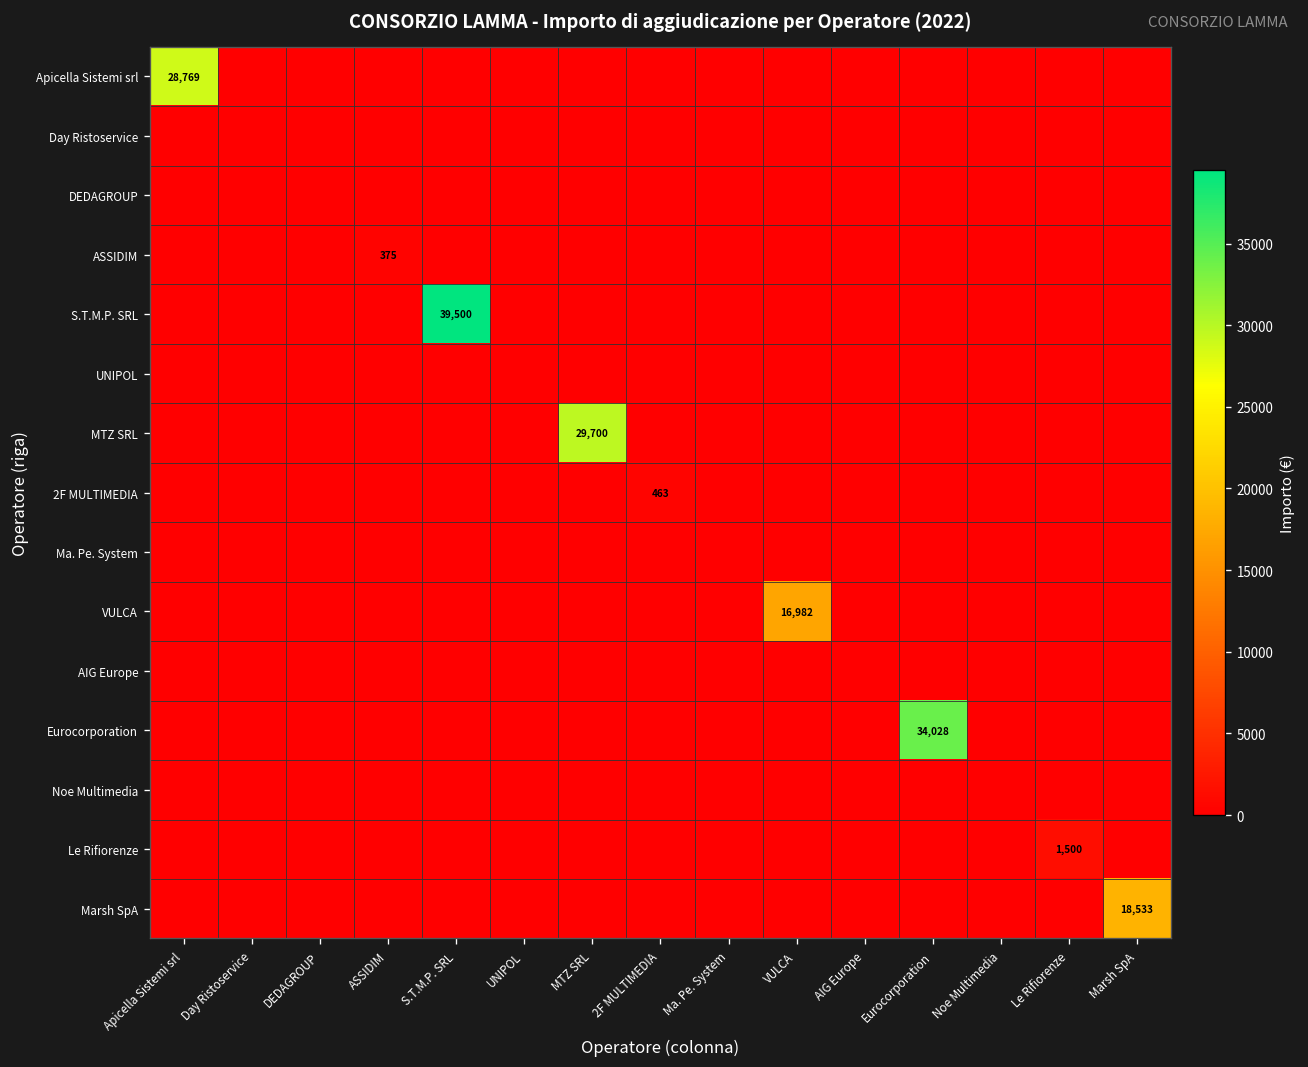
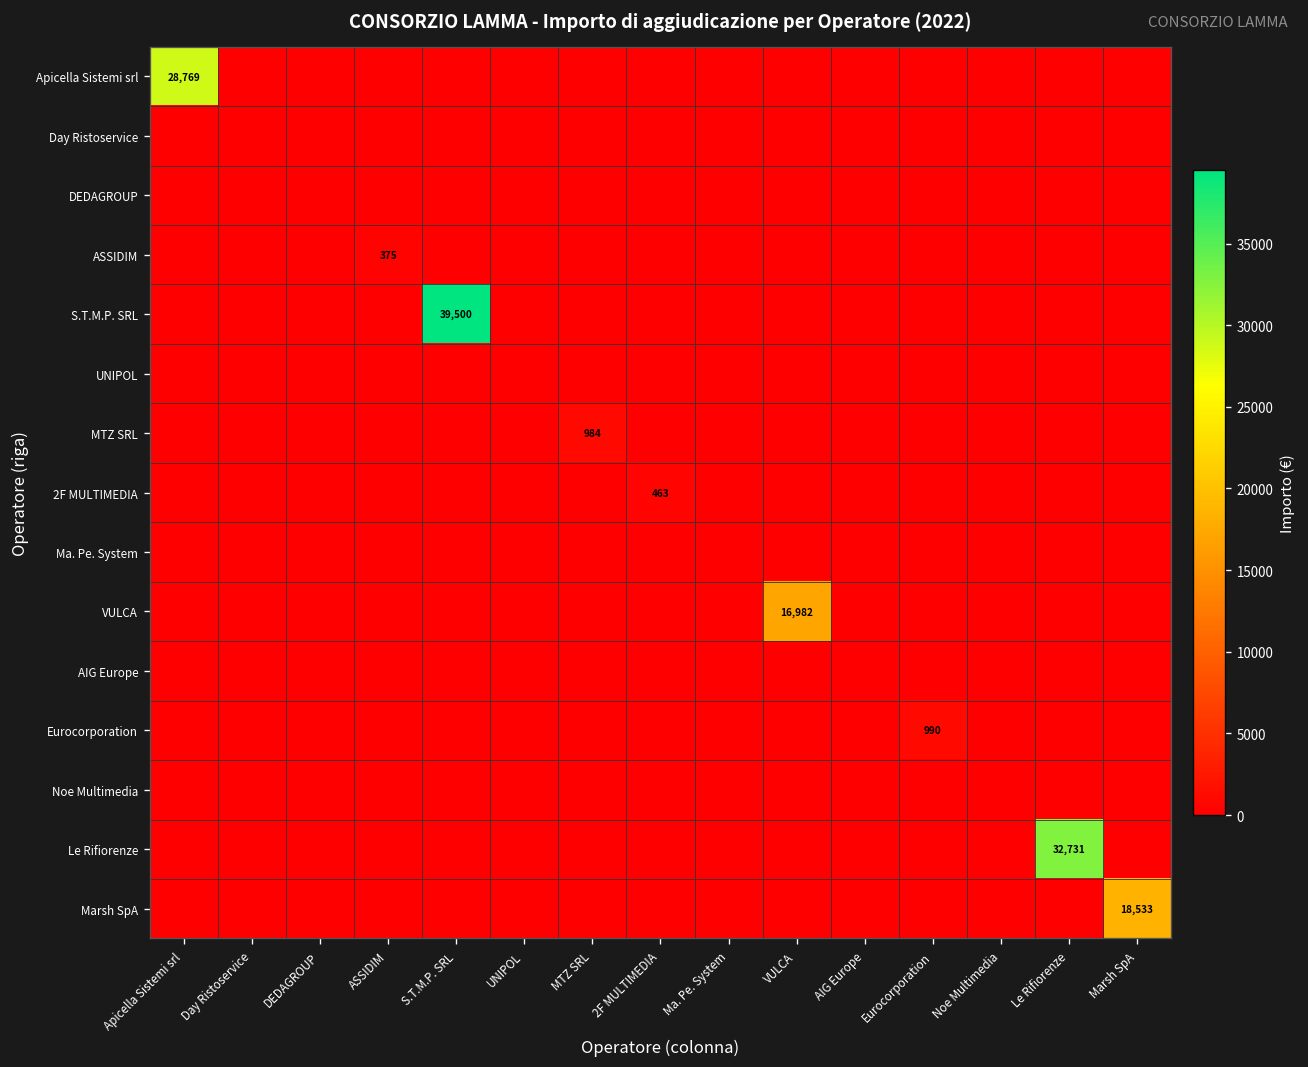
MTZ SRL, MTZ SRL: 29,700 -> 984
Eurocorporation, Eurocorporation: 34,028 -> 990
Le Rifiorenze, Le Rifiorenze: 1,500 -> 32,731
